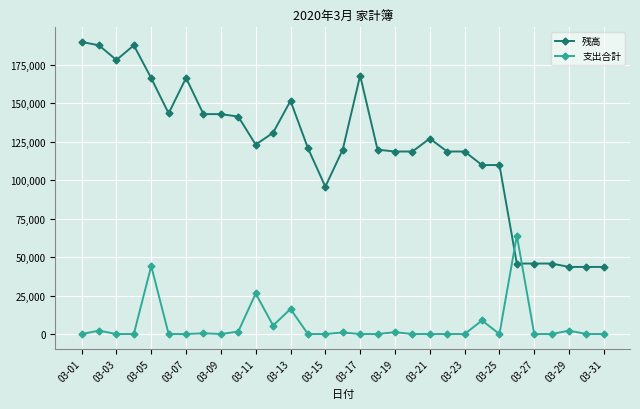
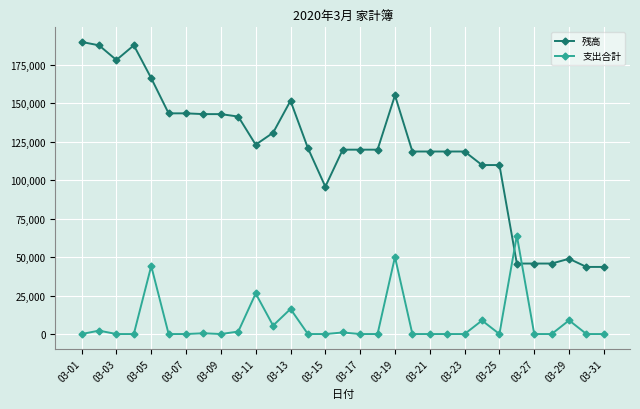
残高, 03-07: 166,000 -> 143,000
残高, 03-17: 168,000 -> 120,000
残高, 03-19: 119,000 -> 155,000
支出合計, 03-19: 1,000 -> 50,000
残高, 03-21: 127,000 -> 119,000
残高, 03-29: 44,000 -> 49,000
支出合計, 03-29: 2,000 -> 9,000
